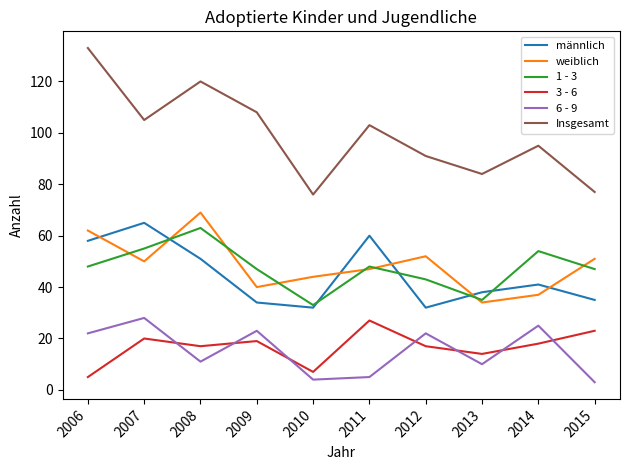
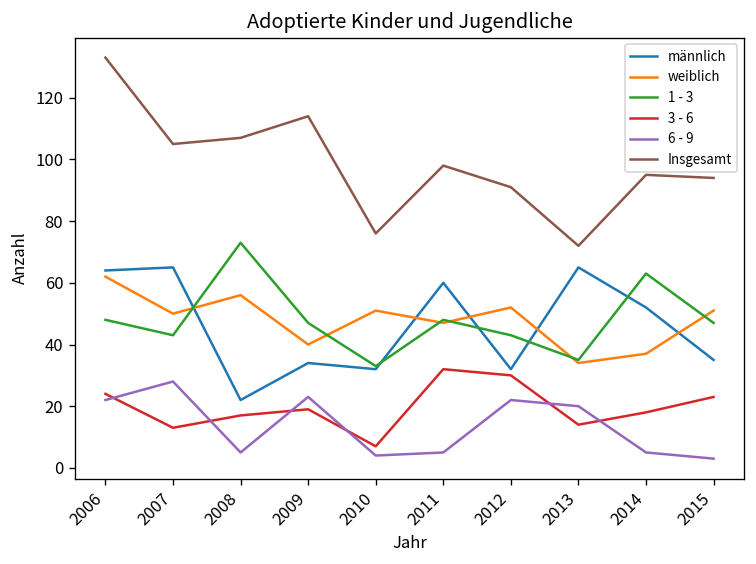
männlich, 2006: 58 -> 64
3 - 6, 2006: 5 -> 24
1 - 3, 2007: 55 -> 43
3 - 6, 2007: 20 -> 13
männlich, 2008: 51 -> 22
weiblich, 2008: 69 -> 56
1 - 3, 2008: 63 -> 73
6 - 9, 2008: 11 -> 5
Insgesamt, 2008: 120 -> 107
Insgesamt, 2009: 108 -> 114
weiblich, 2010: 44 -> 51
3 - 6, 2011: 27 -> 32
Insgesamt, 2011: 103 -> 98
3 - 6, 2012: 17 -> 30
männlich, 2013: 38 -> 65
6 - 9, 2013: 10 -> 20
Insgesamt, 2013: 84 -> 72
männlich, 2014: 41 -> 52
1 - 3, 2014: 54 -> 63
6 - 9, 2014: 25 -> 5
Insgesamt, 2015: 77 -> 94
